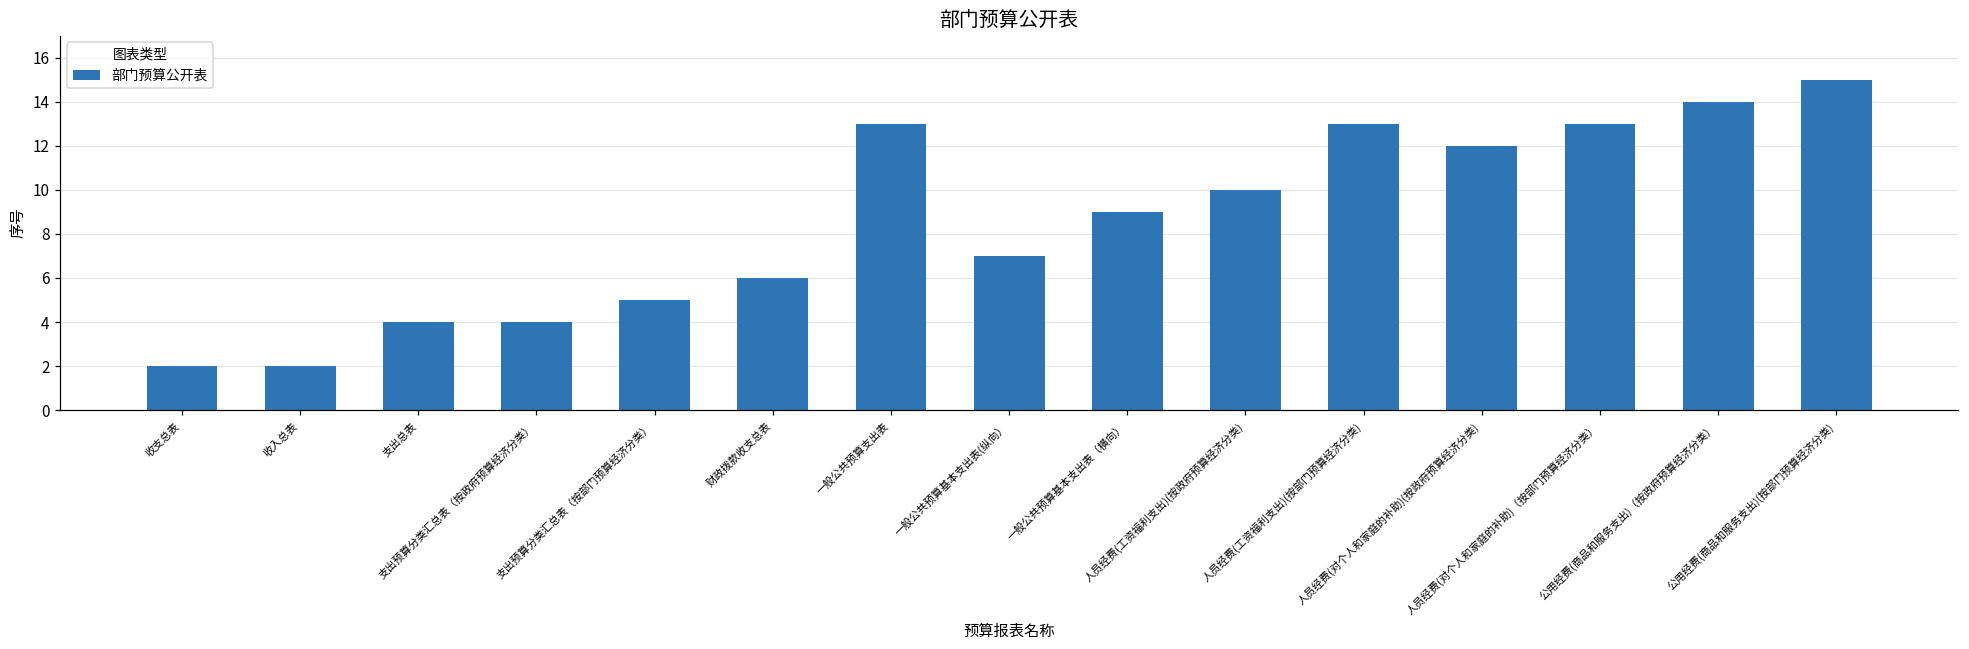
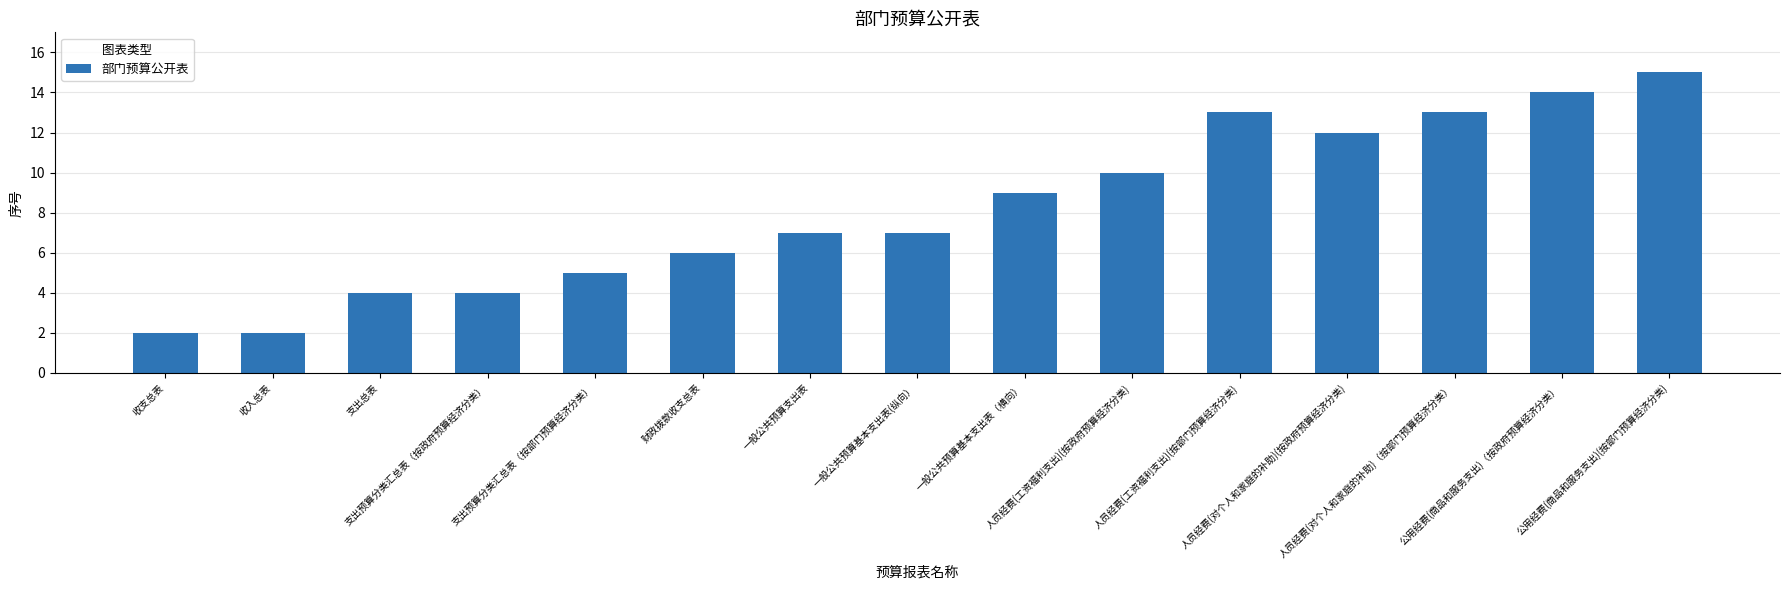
一般公共预算支出表: 13 -> 7
